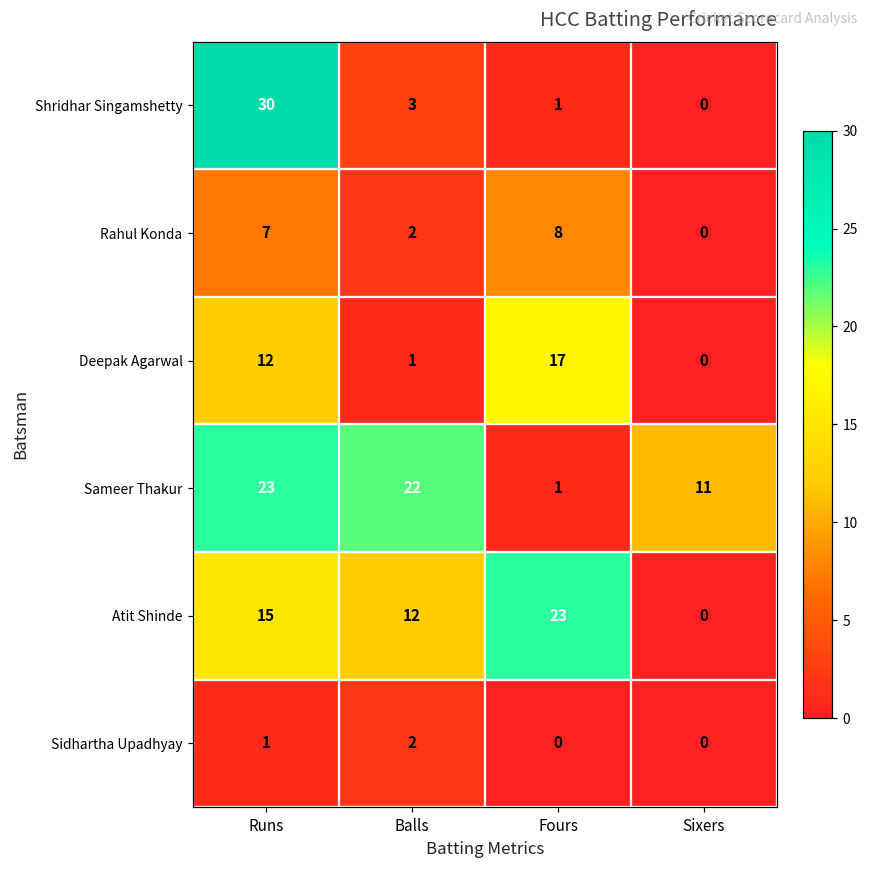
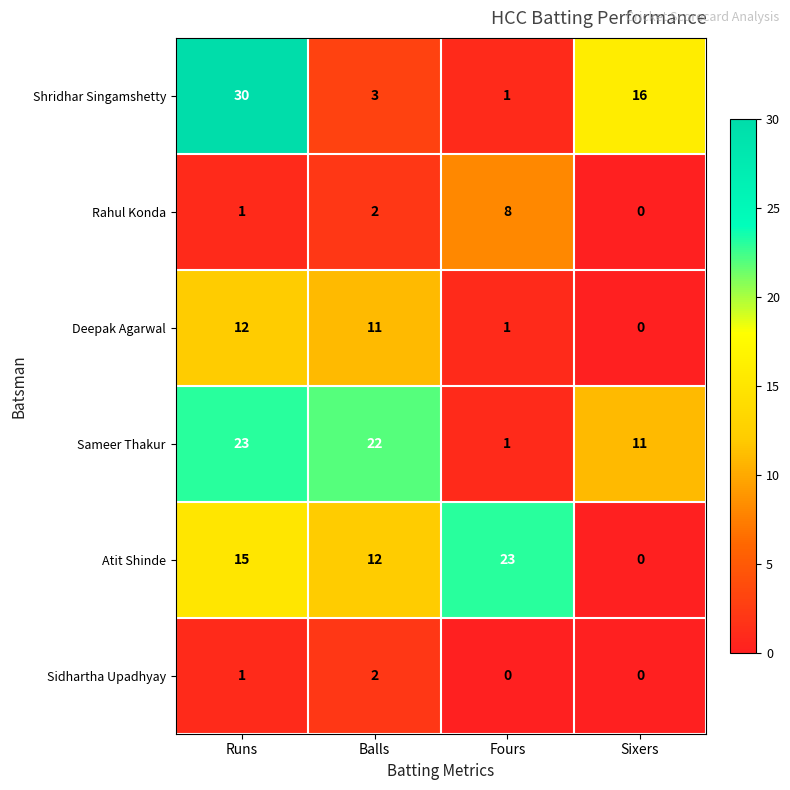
Shridhar Singamshetty, Sixers: 0 -> 16
Rahul Konda, Runs: 7 -> 1
Deepak Agarwal, Balls: 1 -> 11
Deepak Agarwal, Fours: 17 -> 1
